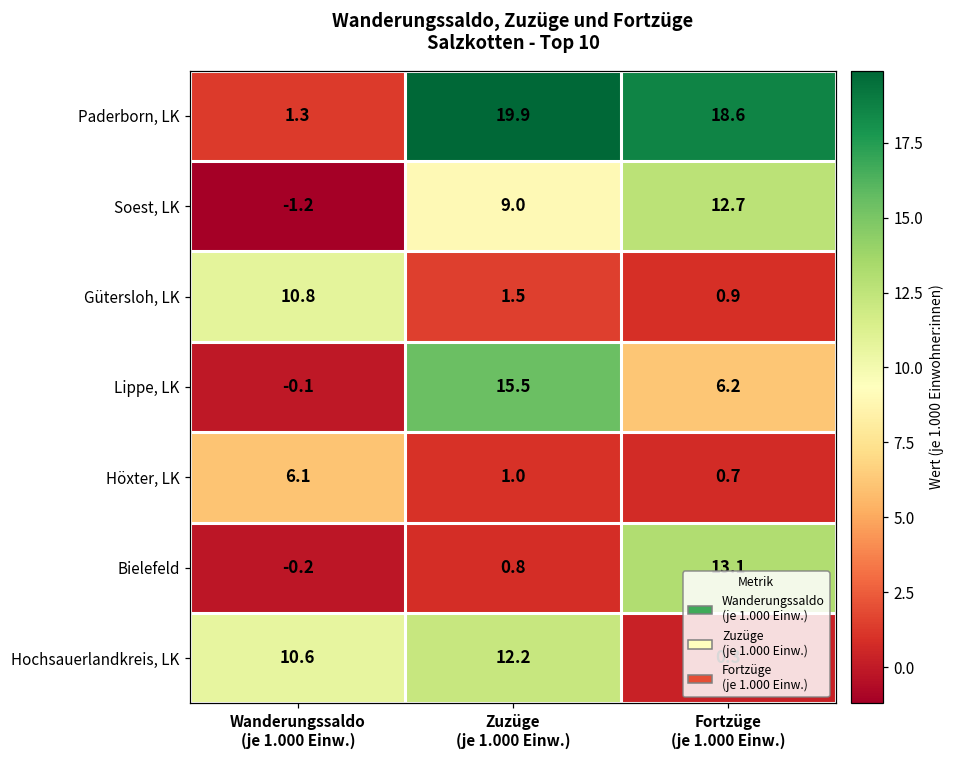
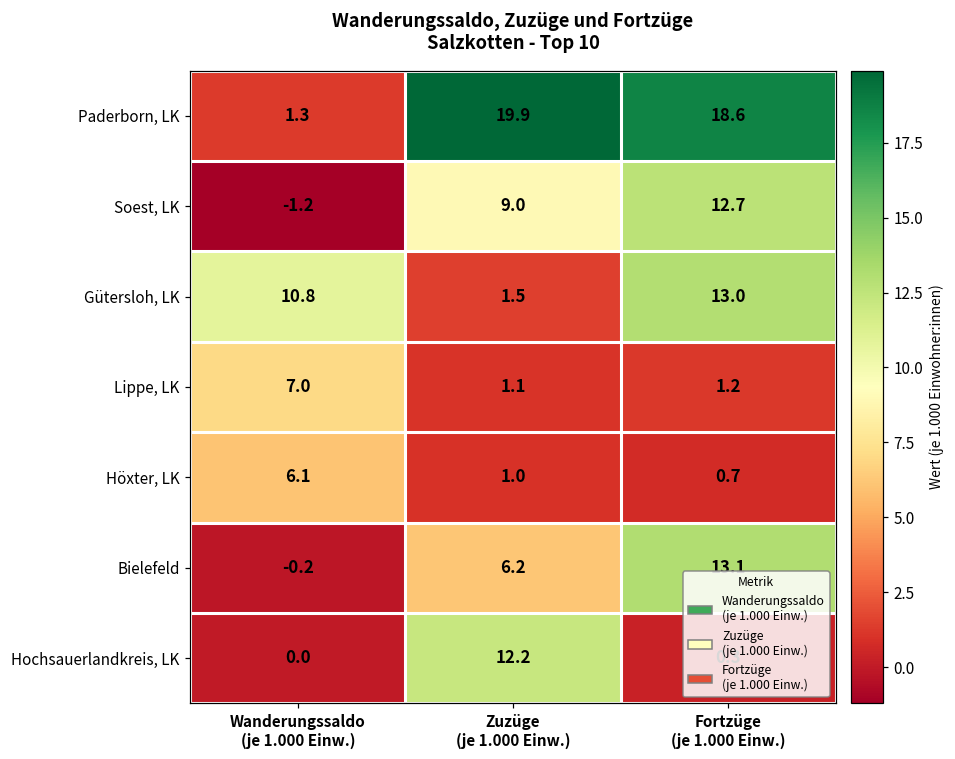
Gütersloh, LK, Fortzüge (je 1.000 Einw.): 0.9 -> 13.0
Lippe, LK, Wanderungssaldo (je 1.000 Einw.): -0.1 -> 7.0
Lippe, LK, Zuzüge (je 1.000 Einw.): 15.5 -> 1.1
Lippe, LK, Fortzüge (je 1.000 Einw.): 6.2 -> 1.2
Bielefeld, Zuzüge (je 1.000 Einw.): 0.8 -> 6.2
Hochsauerlandkreis, LK, Wanderungssaldo (je 1.000 Einw.): 10.6 -> 0.0
